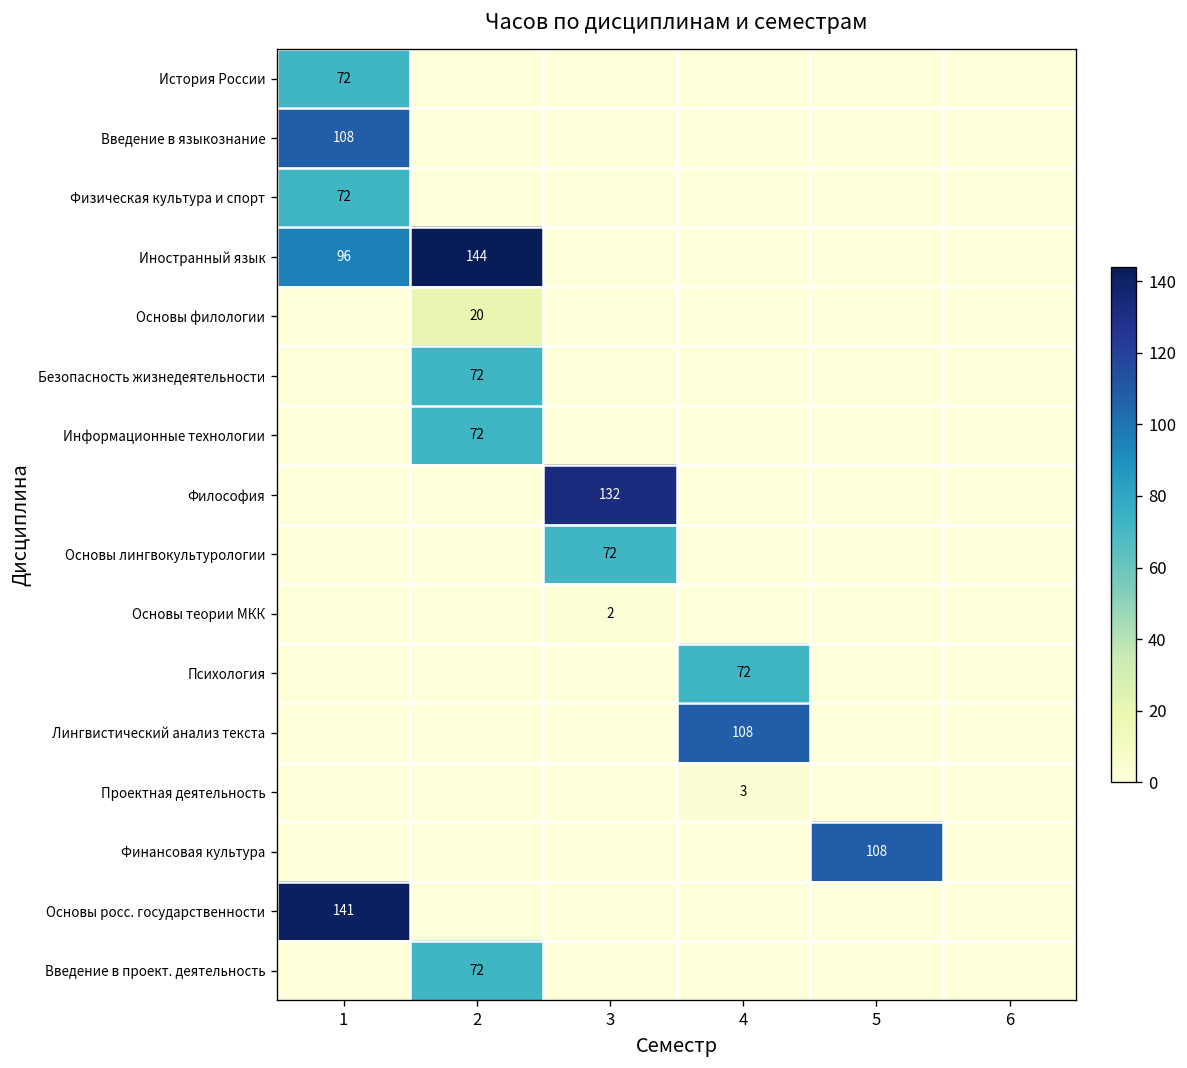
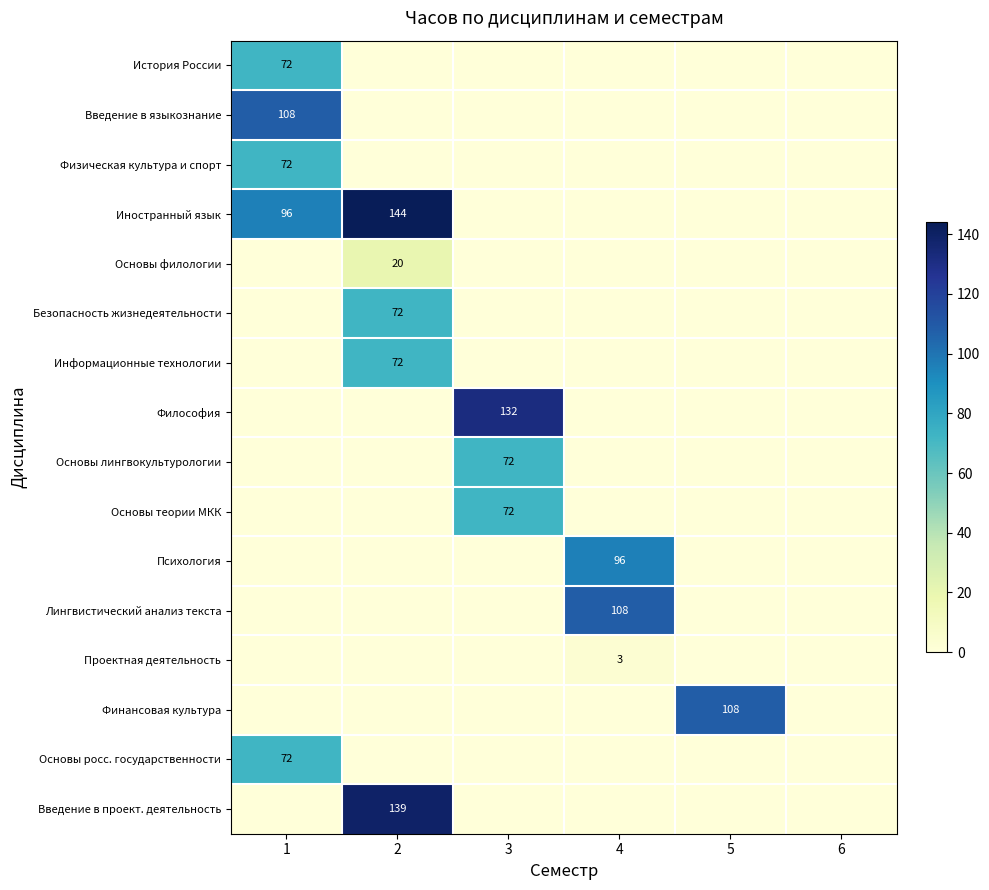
Основы теории МКК, 3: 2 -> 72
Психология, 4: 72 -> 96
Основы росс. государственности, 1: 141 -> 72
Введение в проект. деятельность, 2: 72 -> 139
